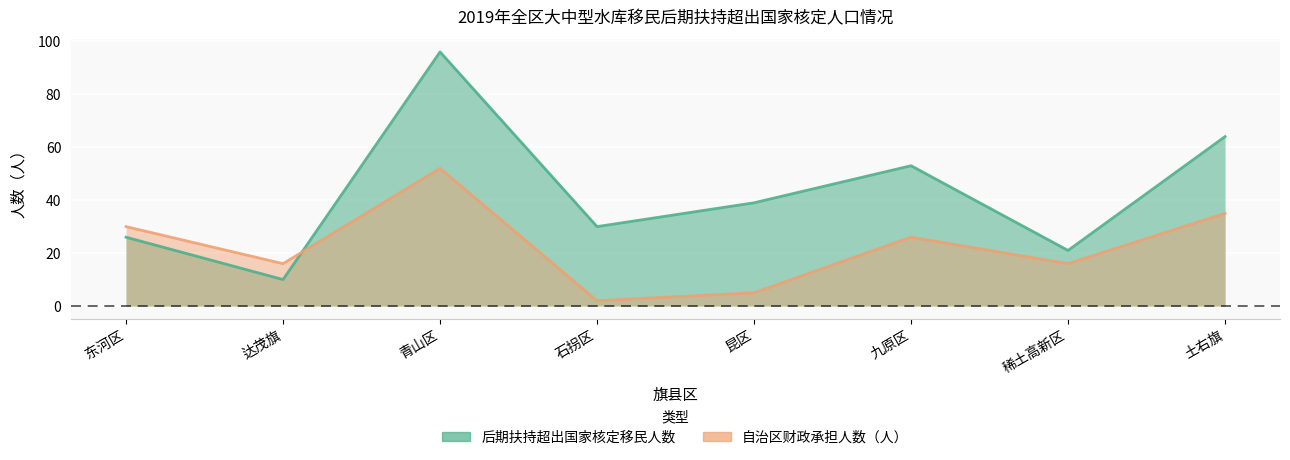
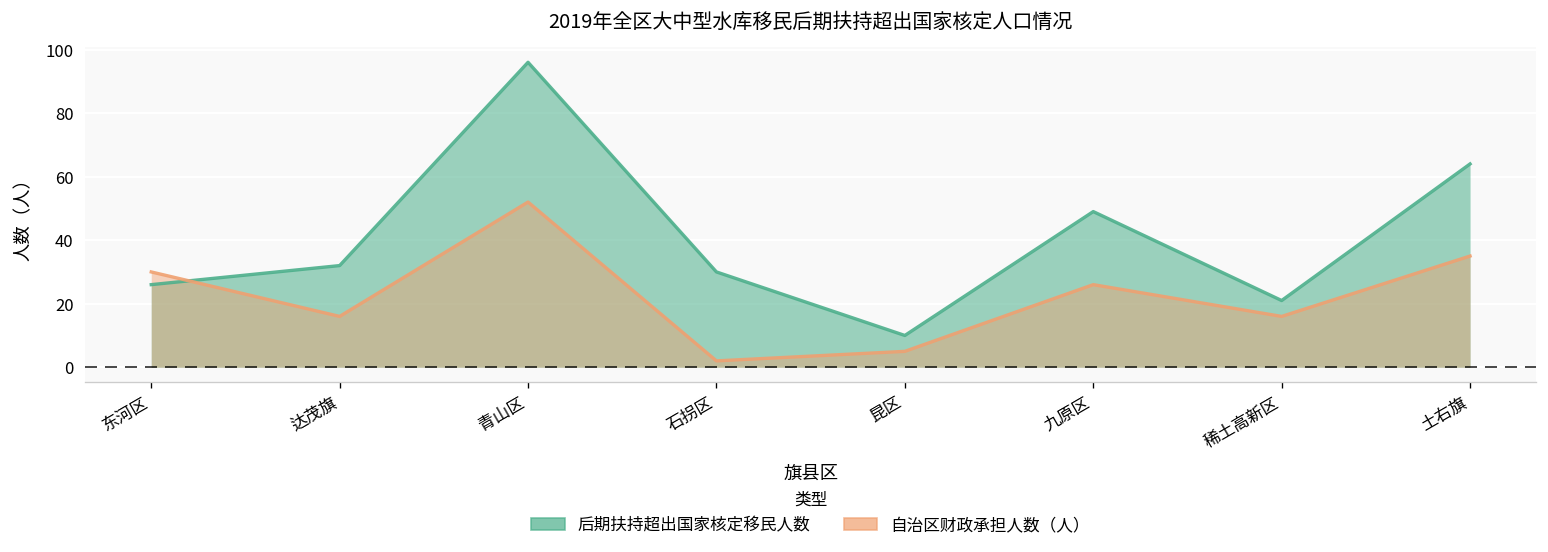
后期扶持超出国家核定移民人数, 达茂旗: 10 -> 32
后期扶持超出国家核定移民人数, 昆区: 39 -> 10
后期扶持超出国家核定移民人数, 九原区: 53 -> 49
